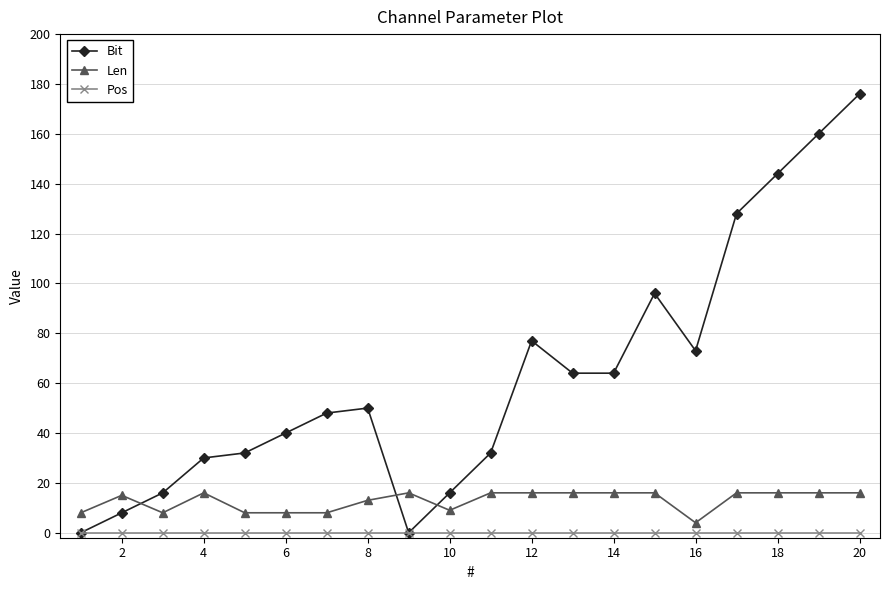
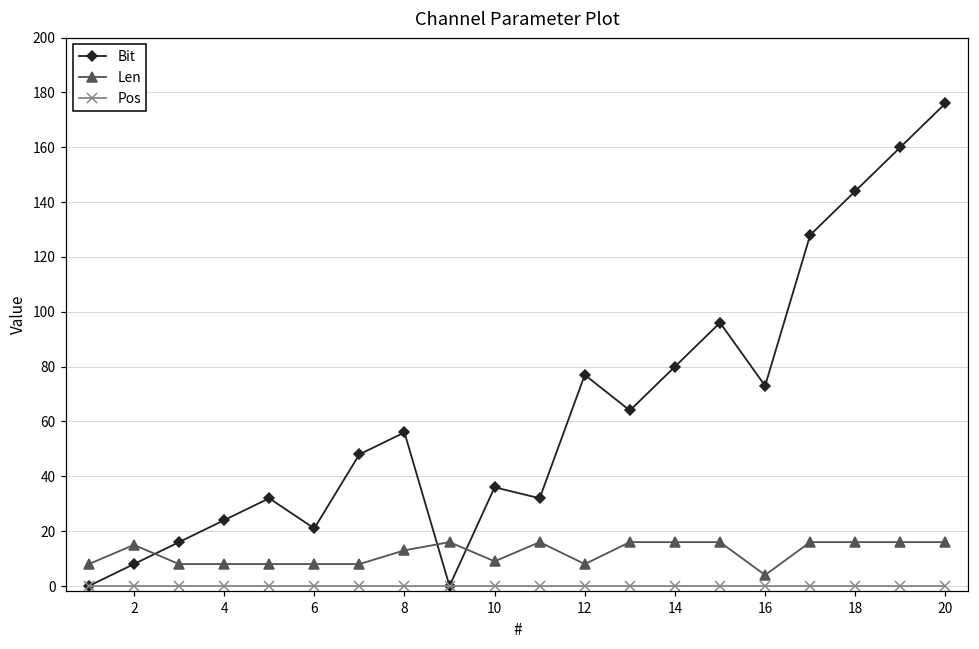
Bit, 4: 30 -> 24
Len, 4: 16 -> 8
Bit, 6: 40 -> 21
Bit, 8: 50 -> 56
Bit, 10: 16 -> 36
Len, 12: 16 -> 8
Bit, 14: 64 -> 80
